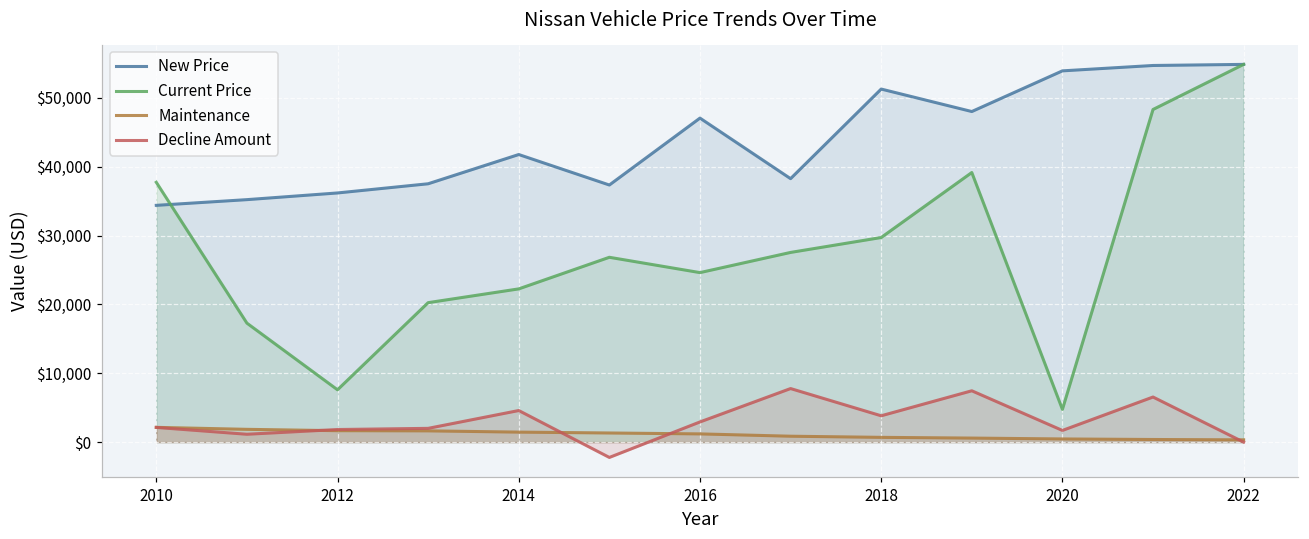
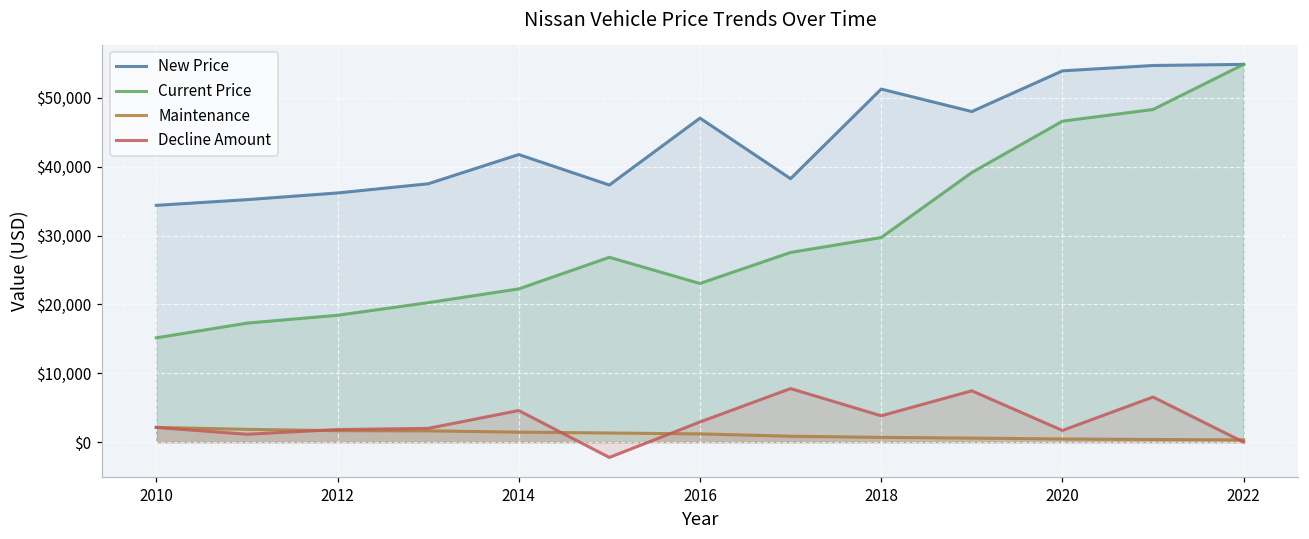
Current Price, 2010: $38,000 -> $15,000
Current Price, 2012: $8,000 -> $18,000
Current Price, 2016: $25,000 -> $23,000
Current Price, 2020: $5,000 -> $47,000
